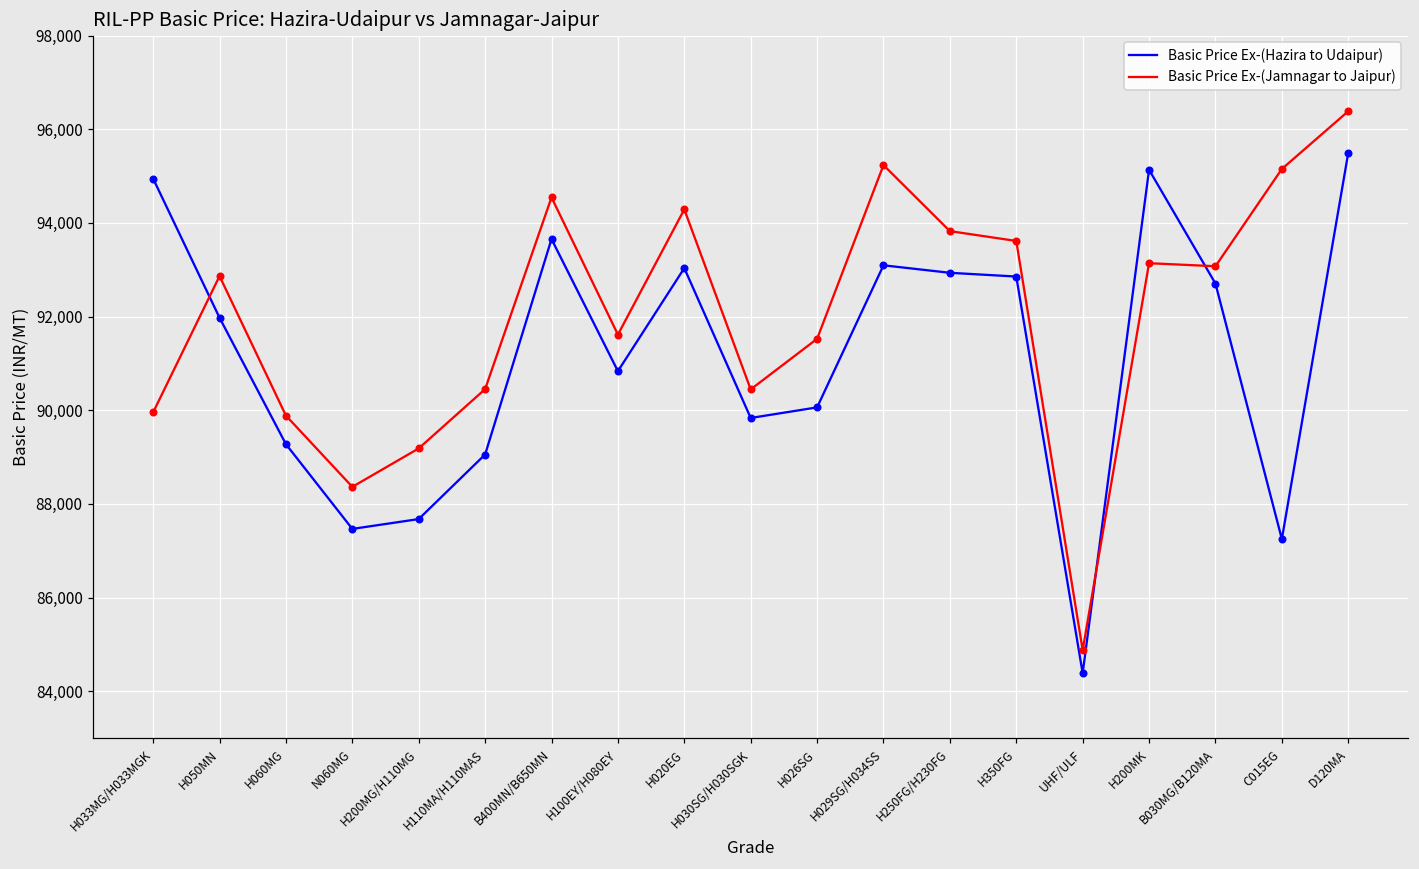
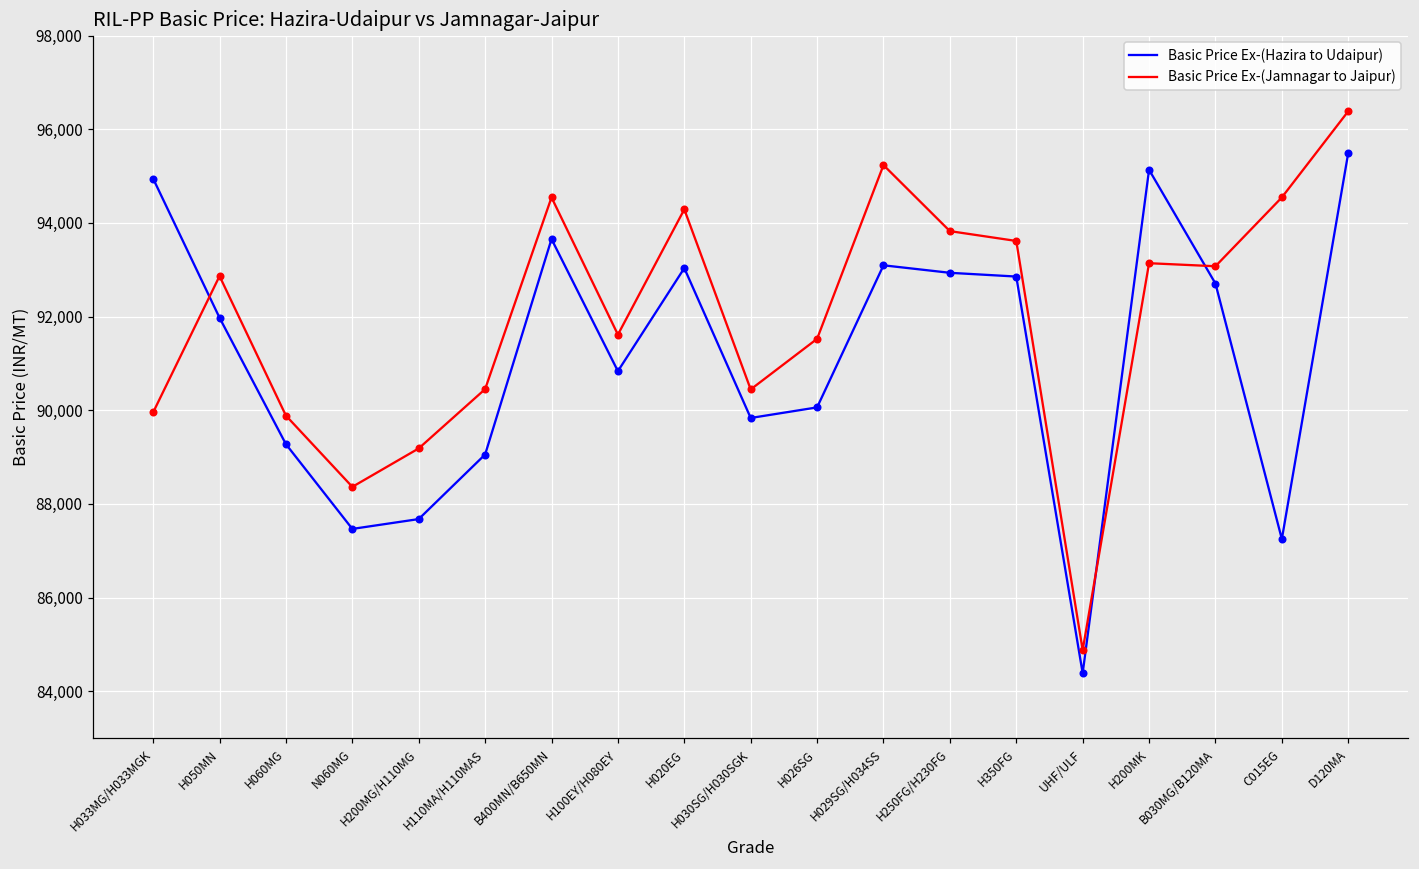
Basic Price Ex-(Jamnagar to Jaipur), C015EG: 95,200 -> 94,500
